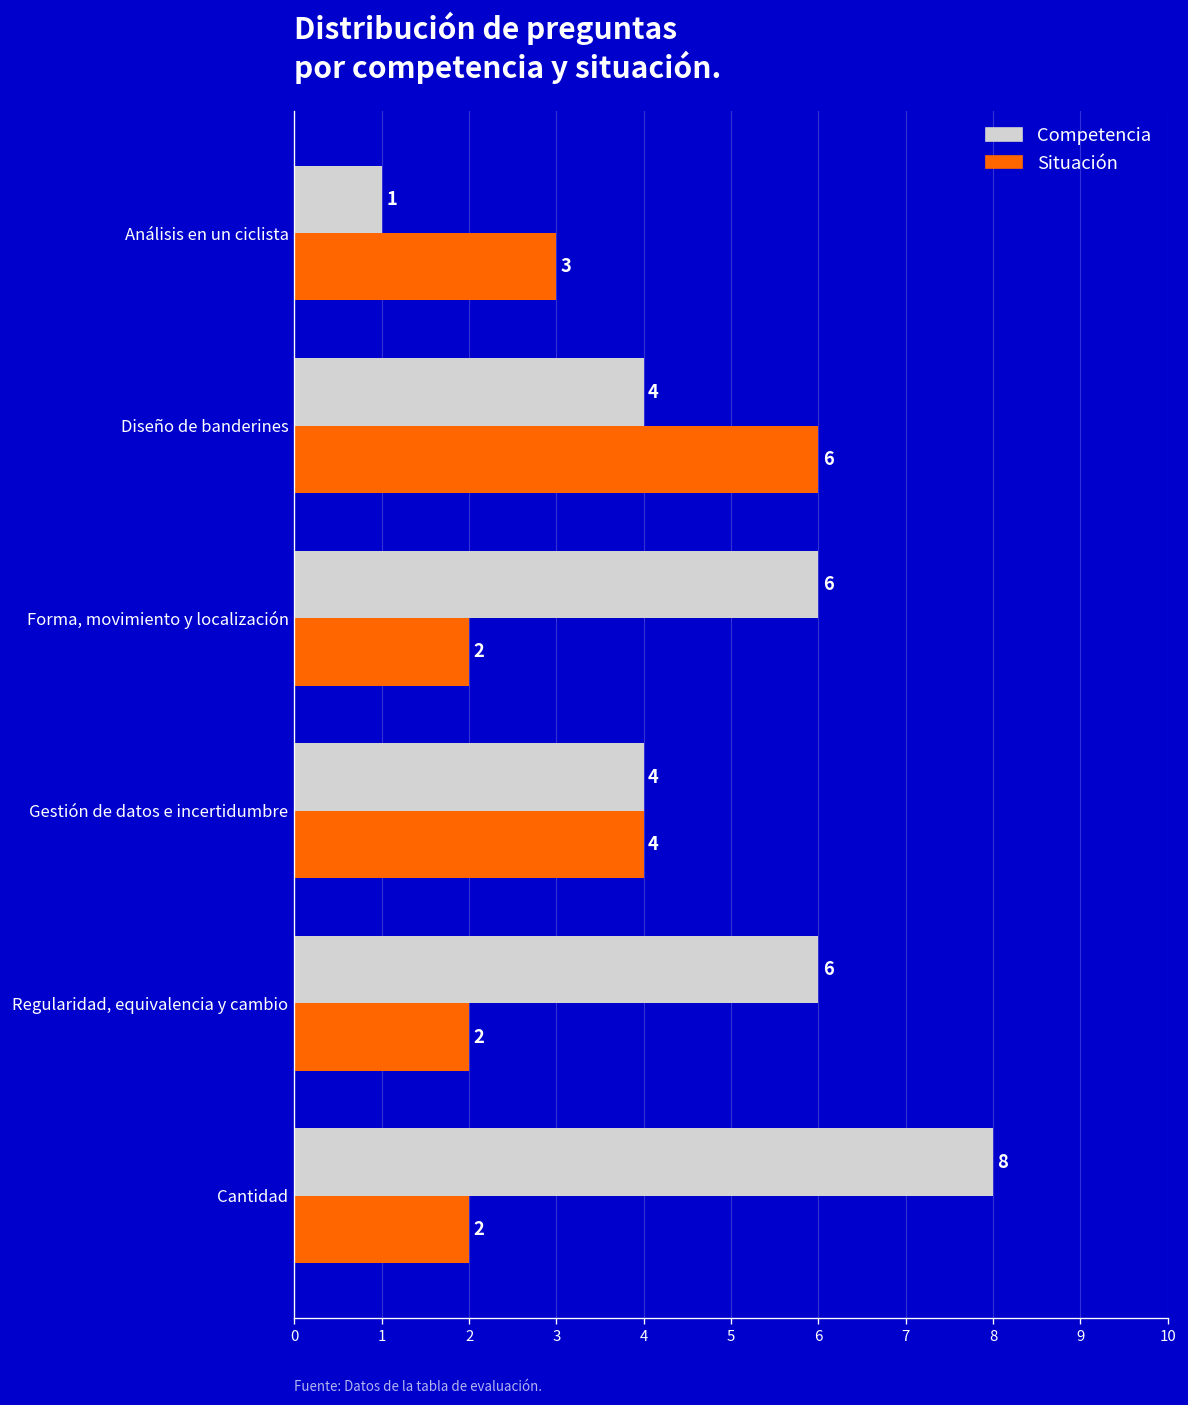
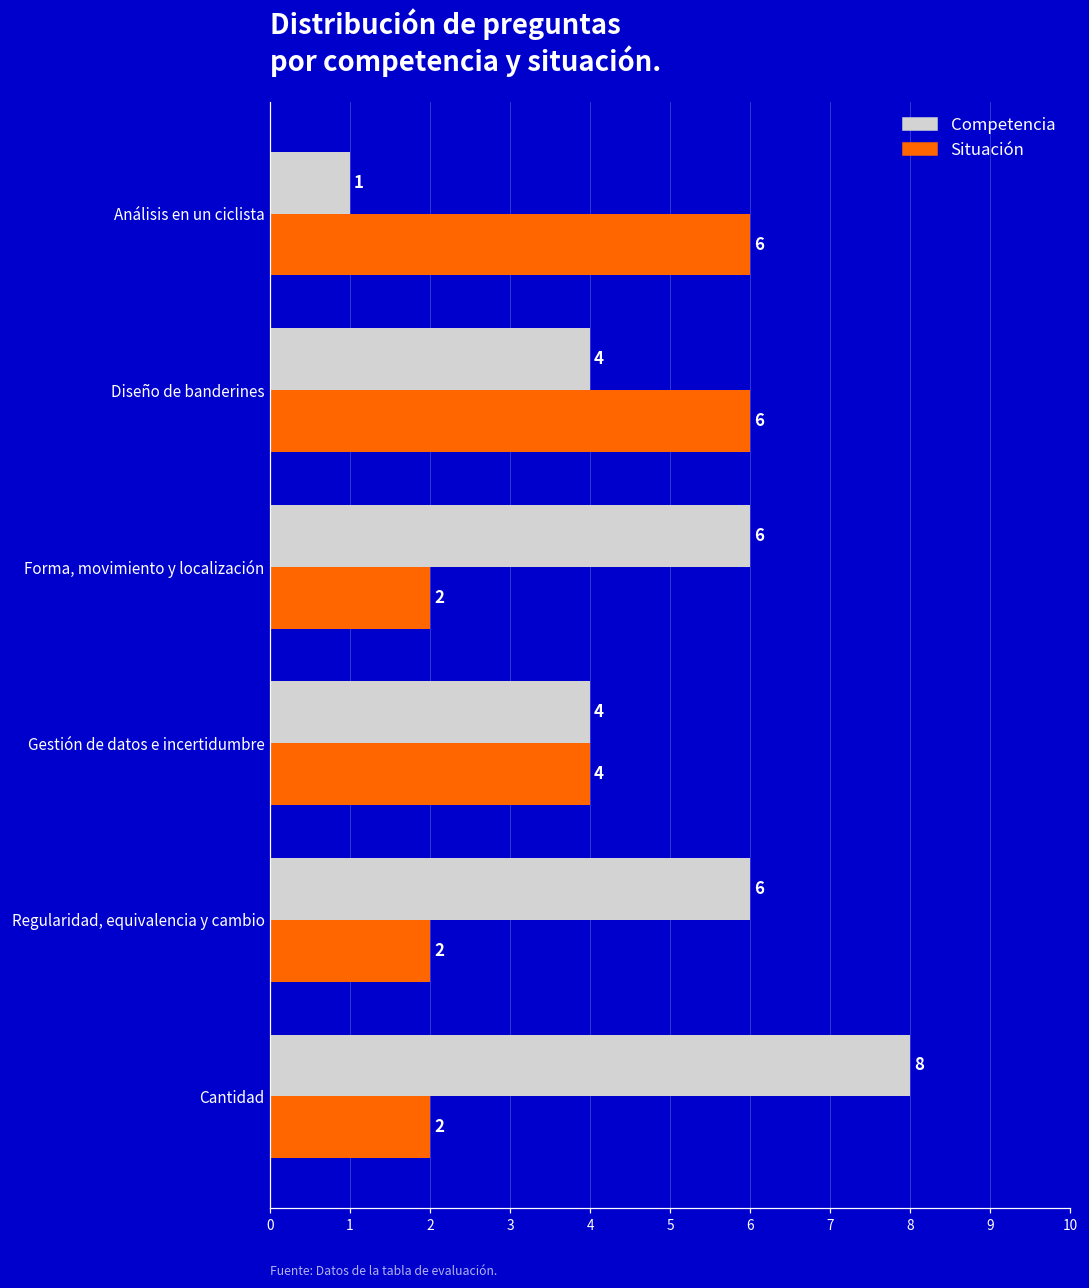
Situación, Análisis en un ciclista: 3 -> 6
